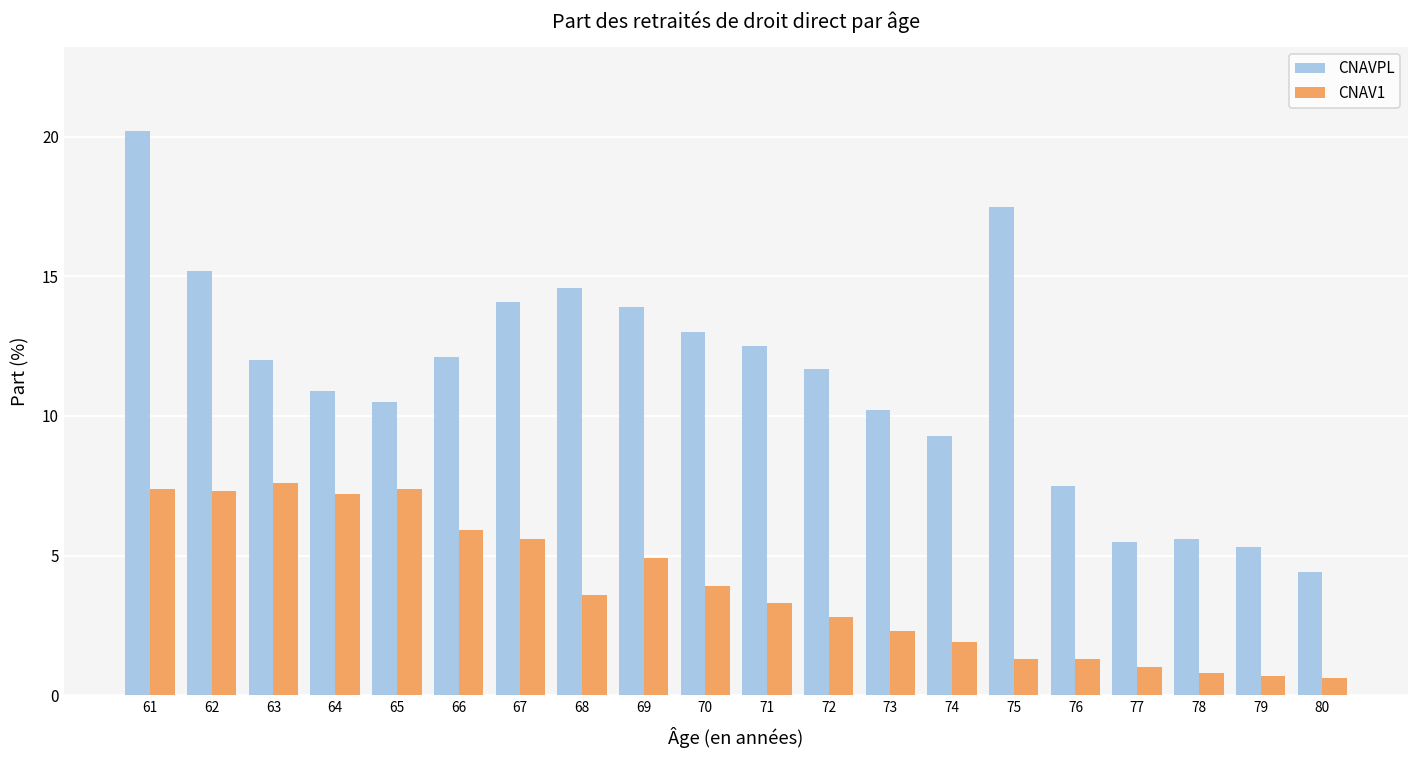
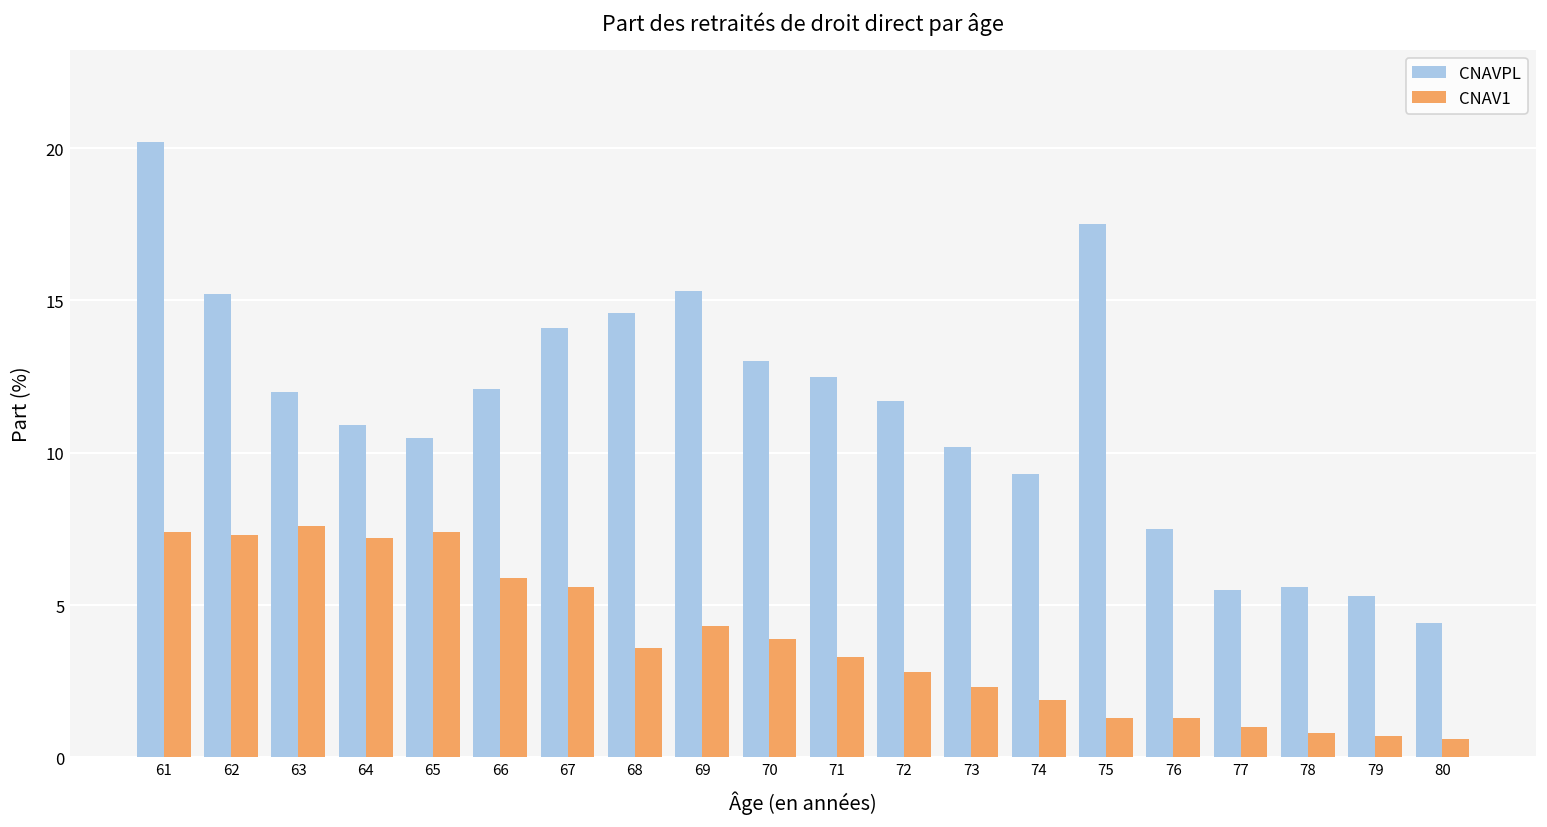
CNAVPL, 69: 13.9 -> 15.3
CNAV1, 69: 4.9 -> 4.3
